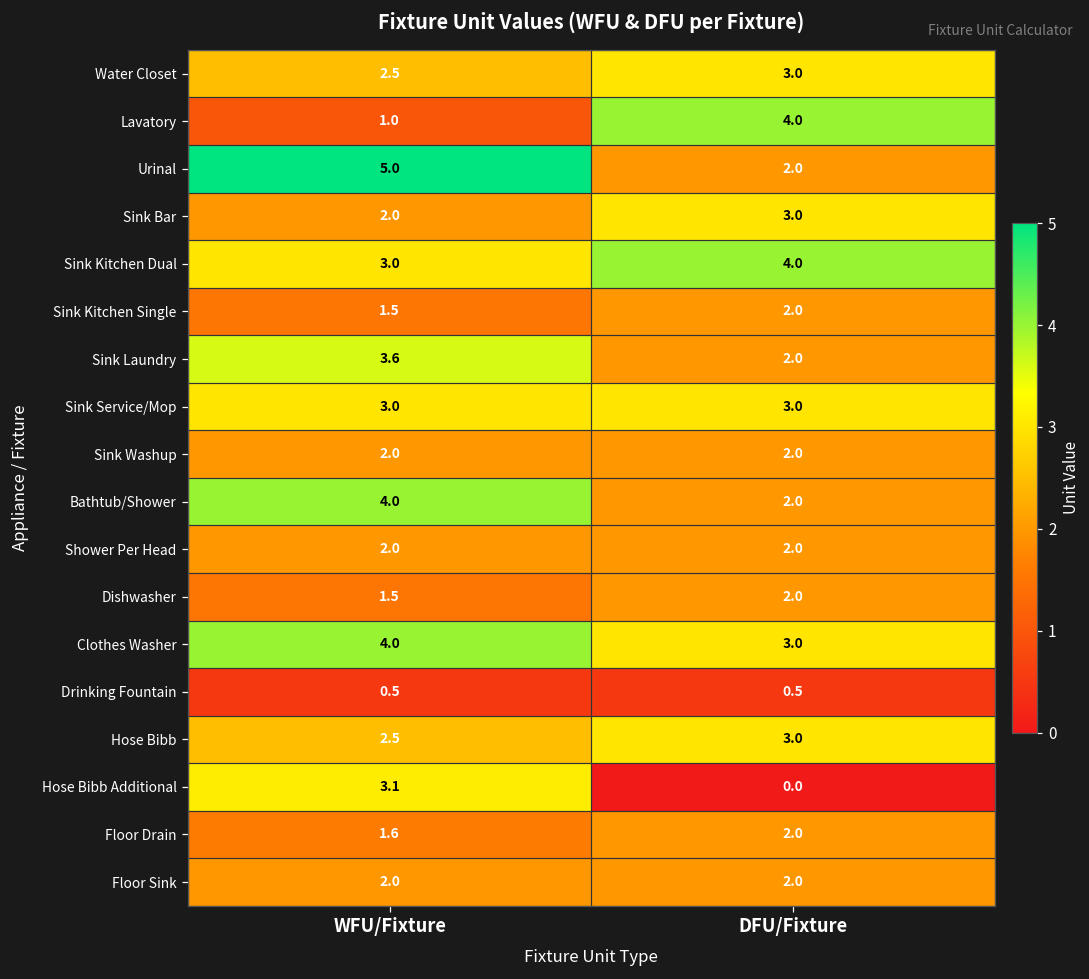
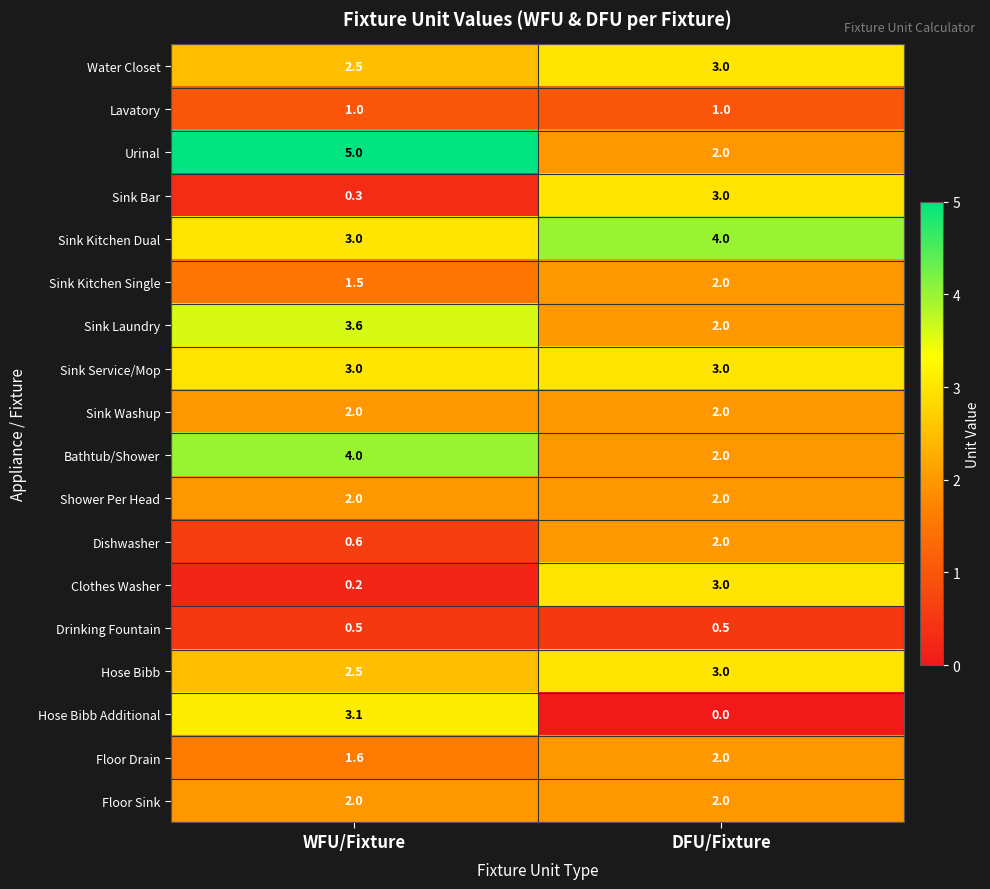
Lavatory, DFU/Fixture: 4.0 -> 1.0
Sink Bar, WFU/Fixture: 2.0 -> 0.3
Dishwasher, WFU/Fixture: 1.5 -> 0.6
Clothes Washer, WFU/Fixture: 4.0 -> 0.2
